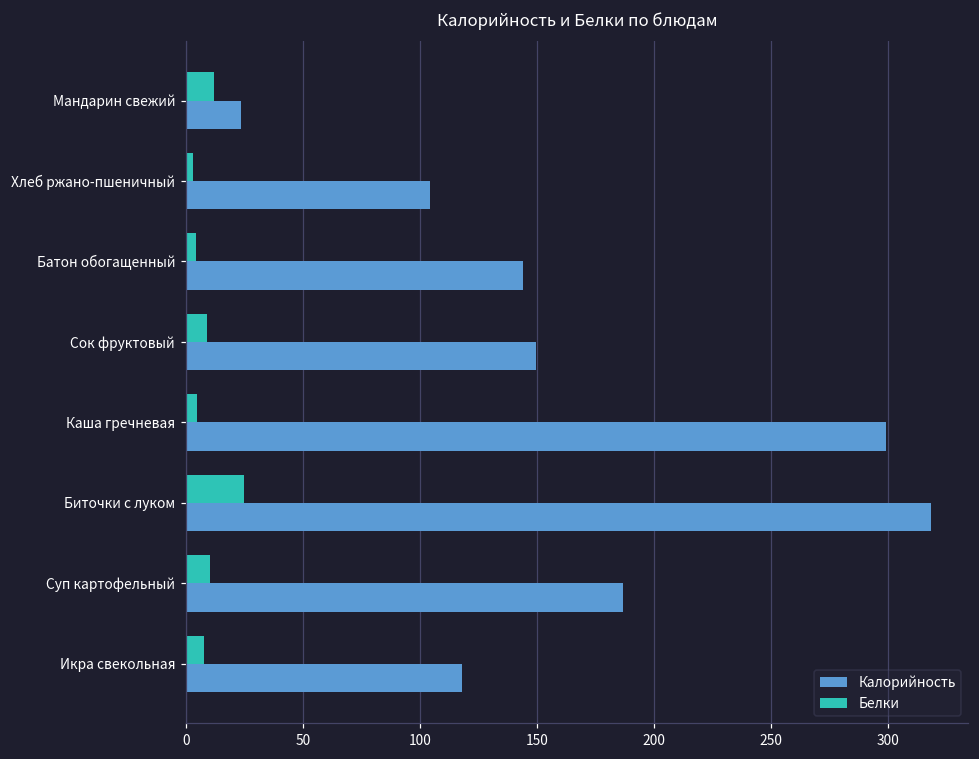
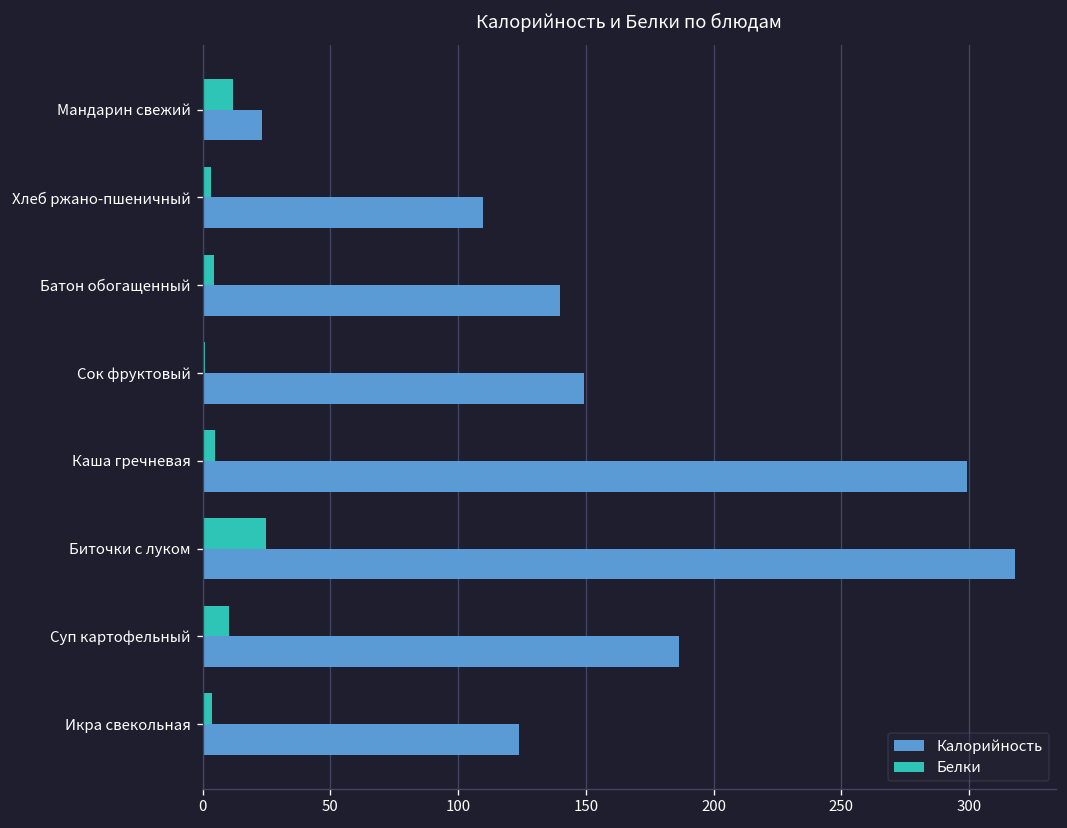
Калорийность, Хлеб ржано-пшеничный: 105 -> 110
Калорийность, Батон обогащенный: 144 -> 140
Белки, Сок фруктовый: 9 -> 1
Белки, Икра свекольная: 8 -> 4
Калорийность, Икра свекольная: 118 -> 124
